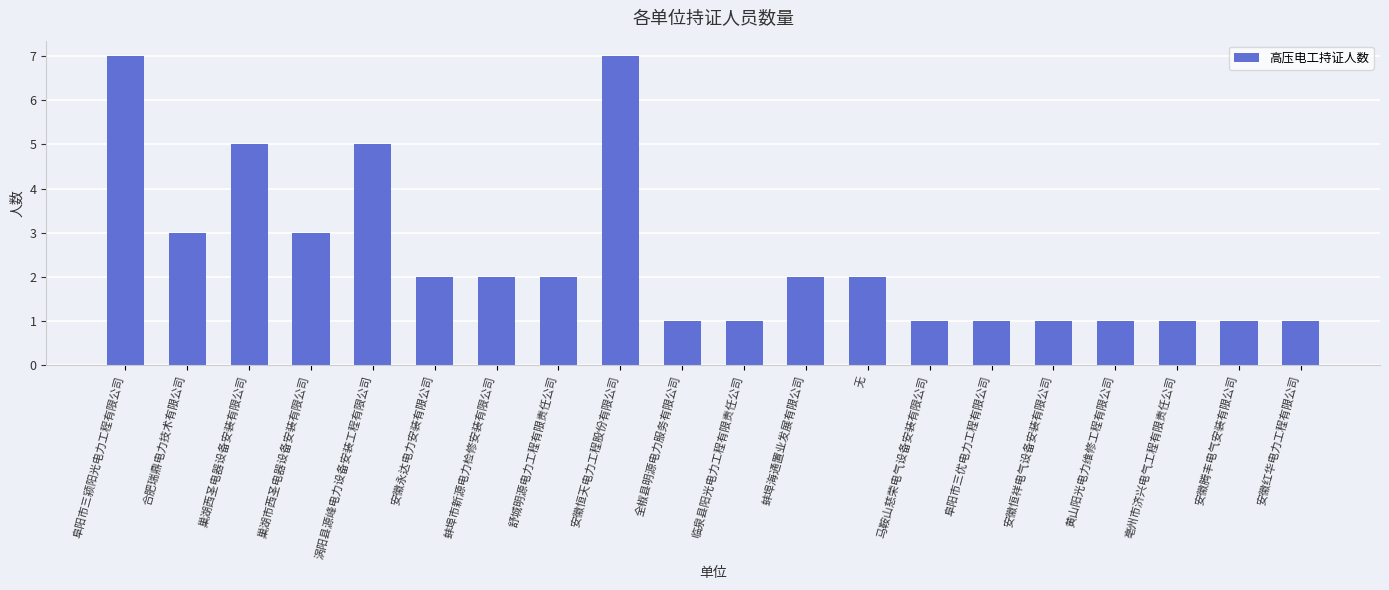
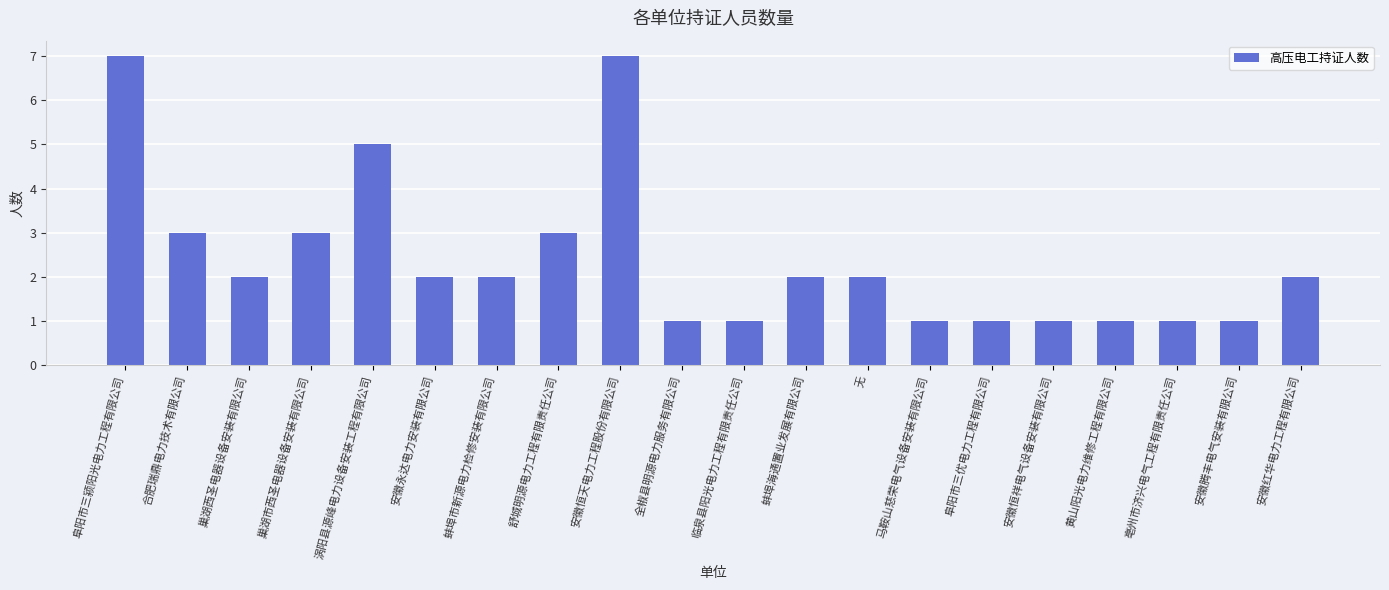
巢湖西圣电器设备安装有限公司: 5 -> 2
舒城明源电力工程有限责任公司: 2 -> 3
安徽红华电力工程有限公司: 1 -> 2
